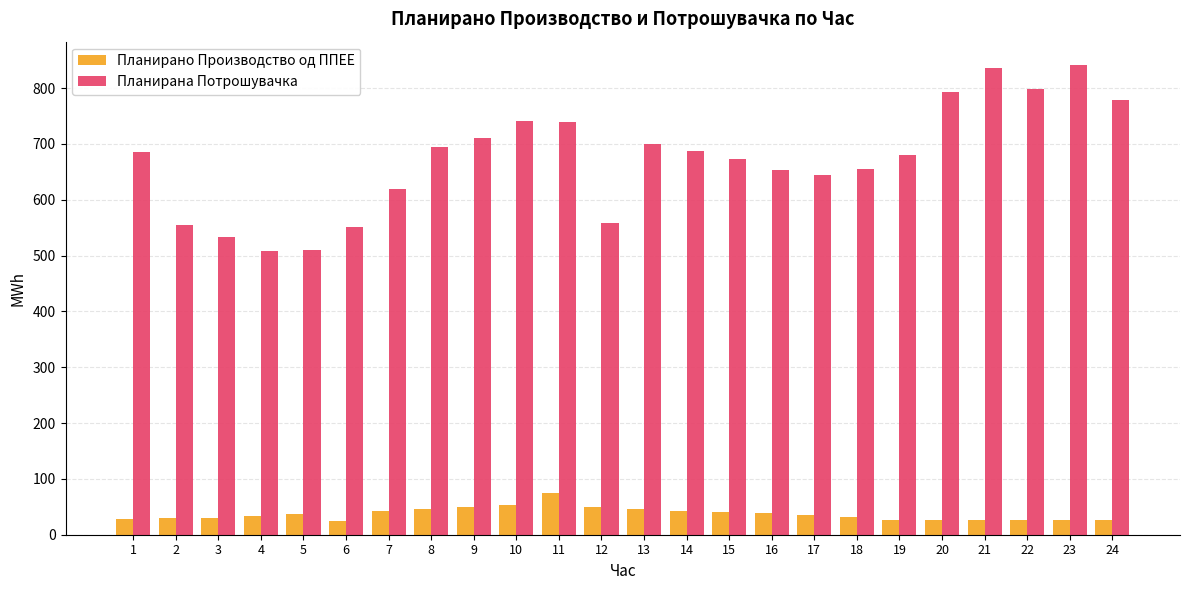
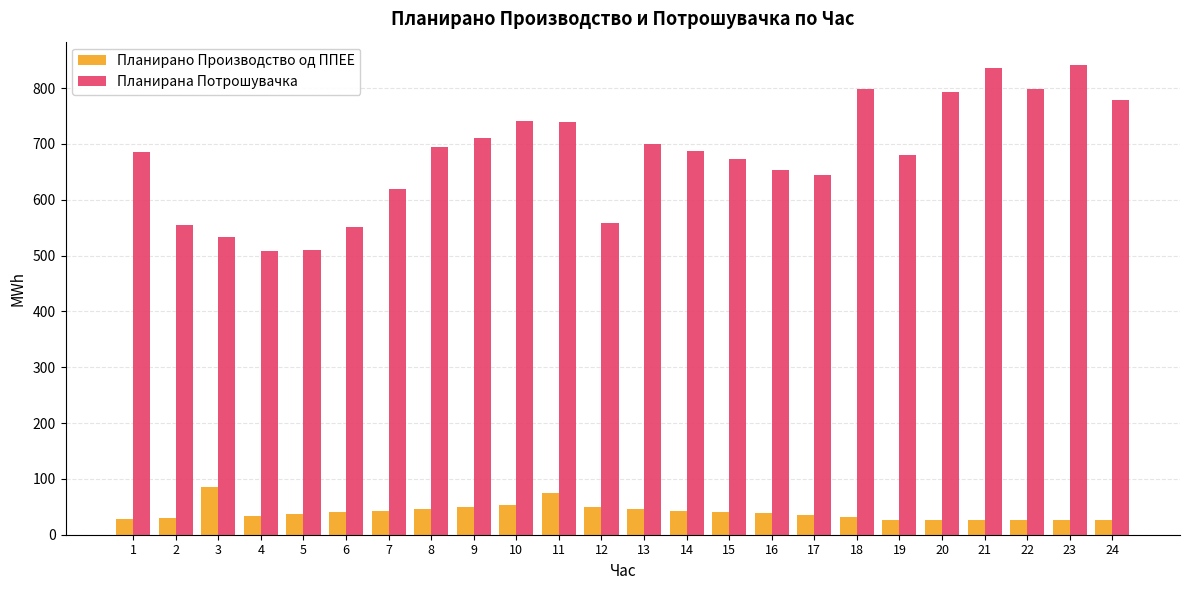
Планирано Производство од ППЕЕ, 3: 30 -> 90
Планирано Производство од ППЕЕ, 6: 20 -> 40
Планирана Потрошувачка, 18: 660 -> 800
